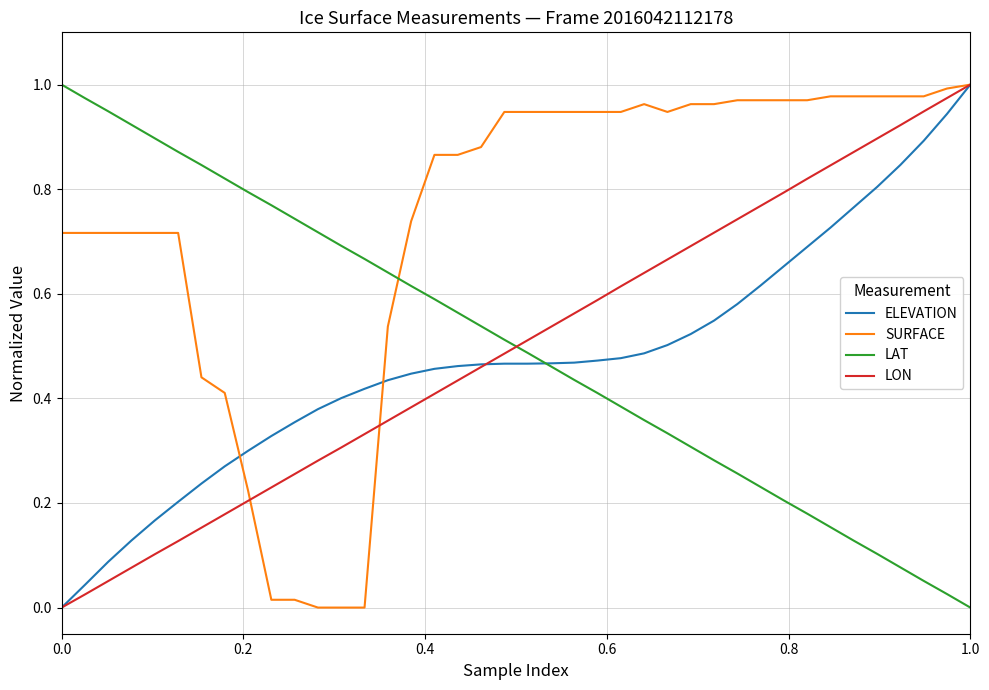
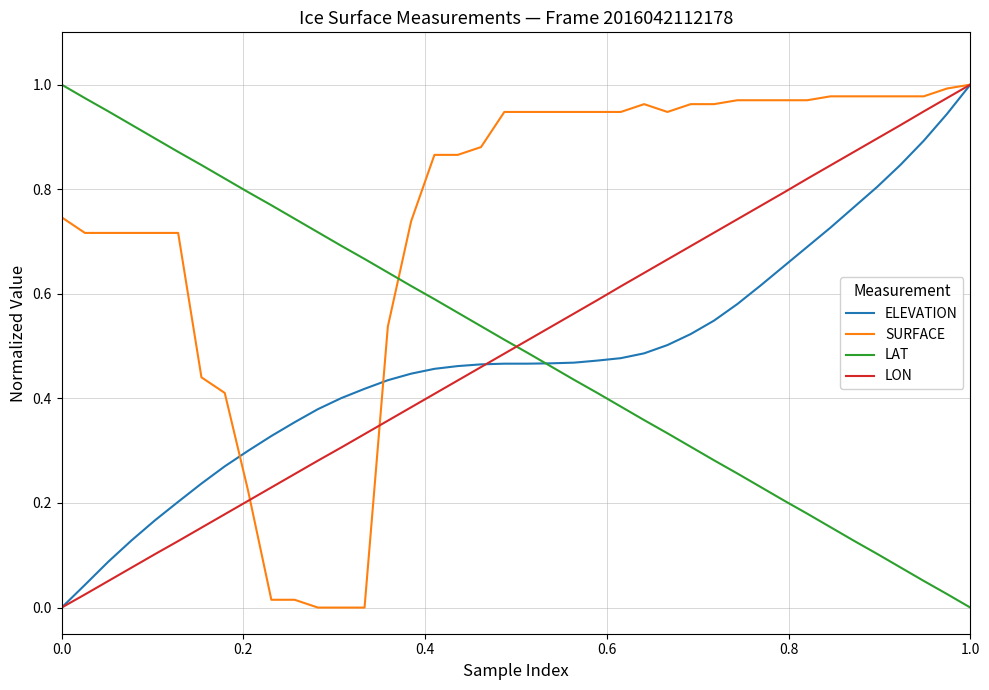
SURFACE, 0.0: 0.72 -> 0.75
